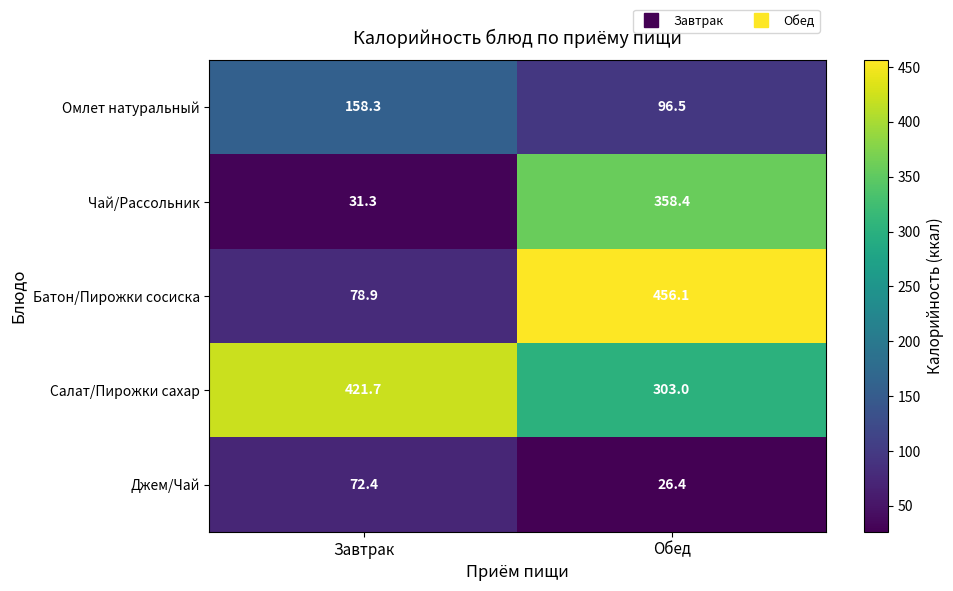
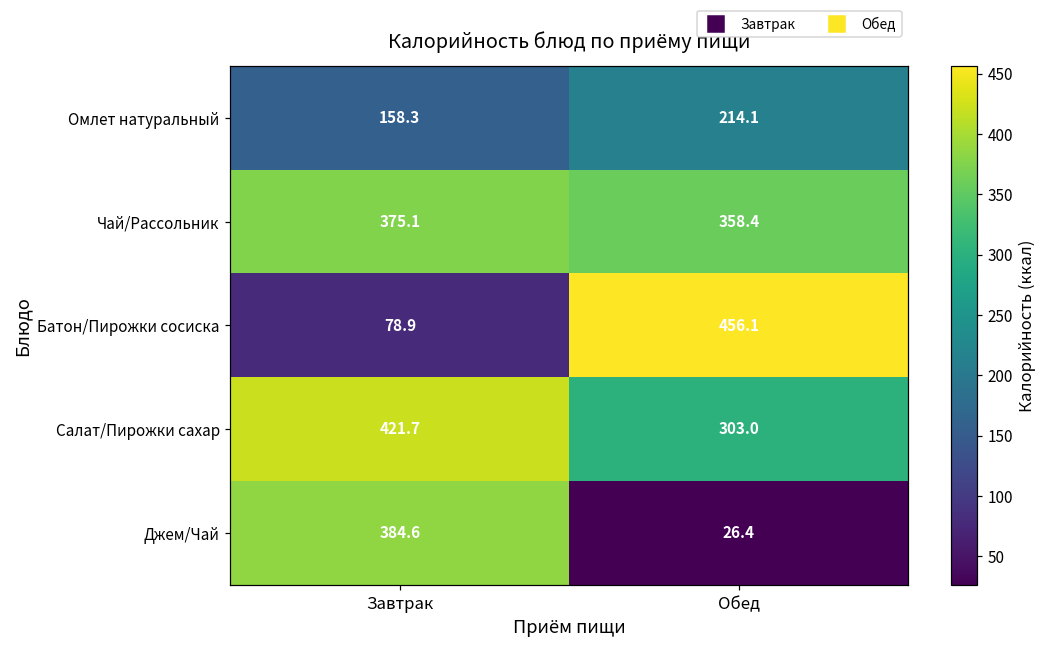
Омлет натуральный, Обед: 96.5 -> 214.1
Чай/Рассольник, Завтрак: 31.3 -> 375.1
Джем/Чай, Завтрак: 72.4 -> 384.6
